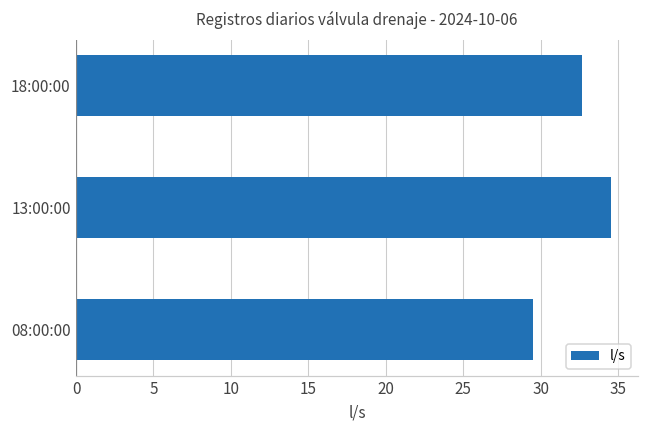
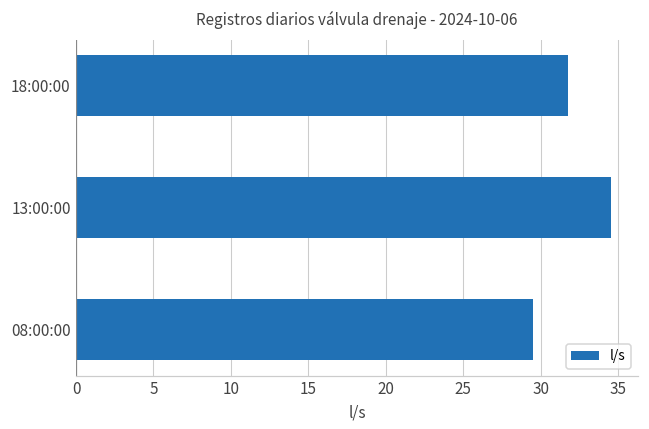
18:00:00: 32.7 -> 31.8
